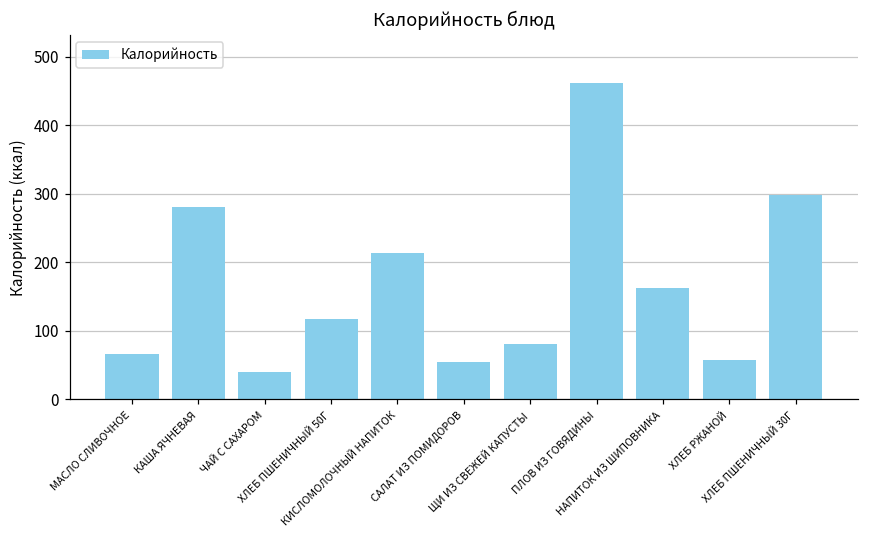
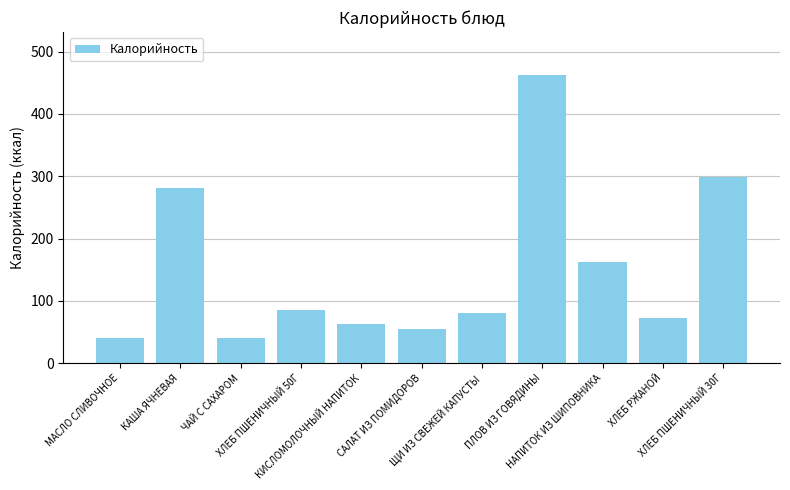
МАСЛО СЛИВОЧНОЕ: 70 -> 40
ХЛЕБ ПШЕНИЧНЫЙ 50Г: 120 -> 90
КИСЛОМОЛОЧНЫЙ НАПИТОК: 210 -> 60
ХЛЕБ РЖАНОЙ: 60 -> 70
